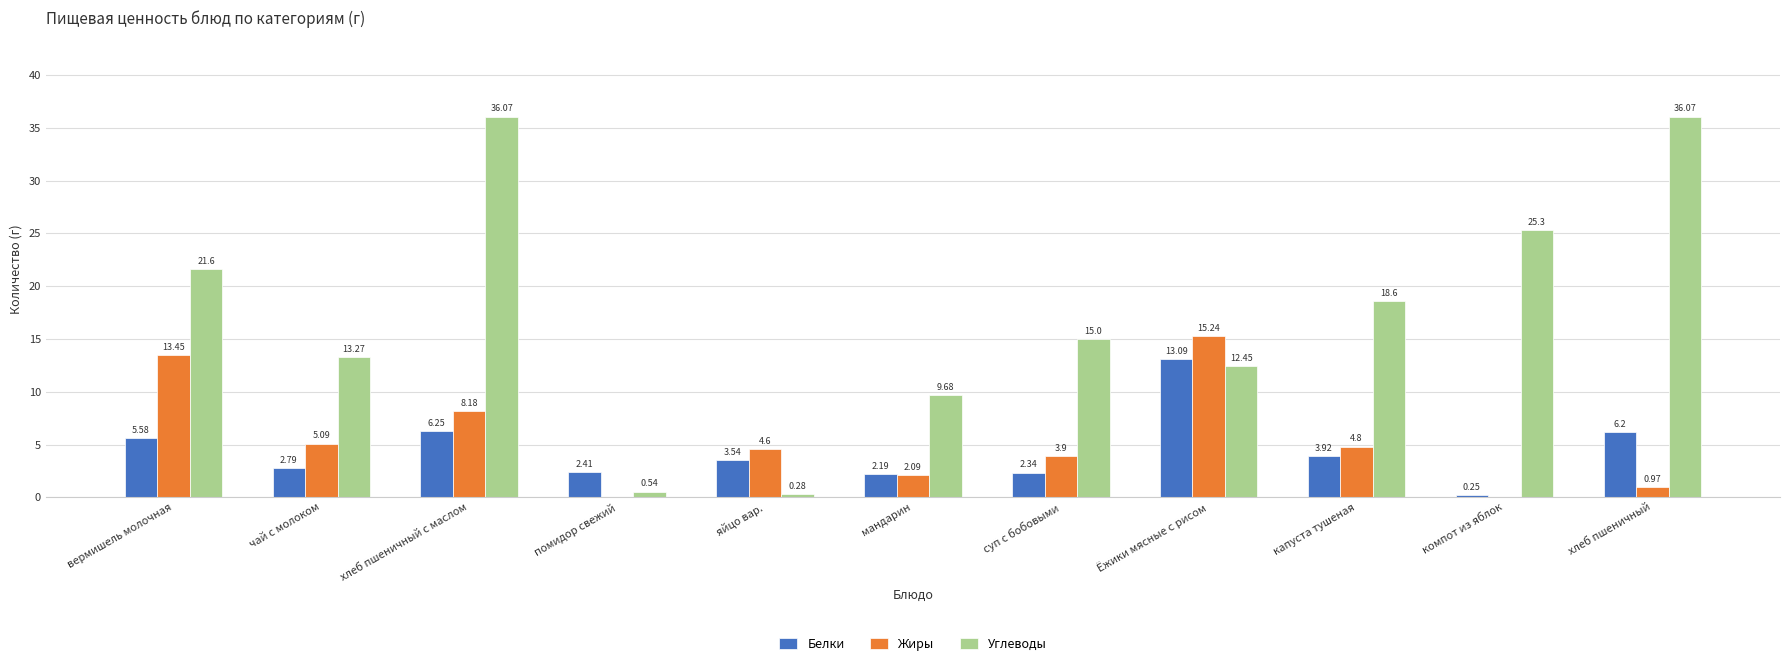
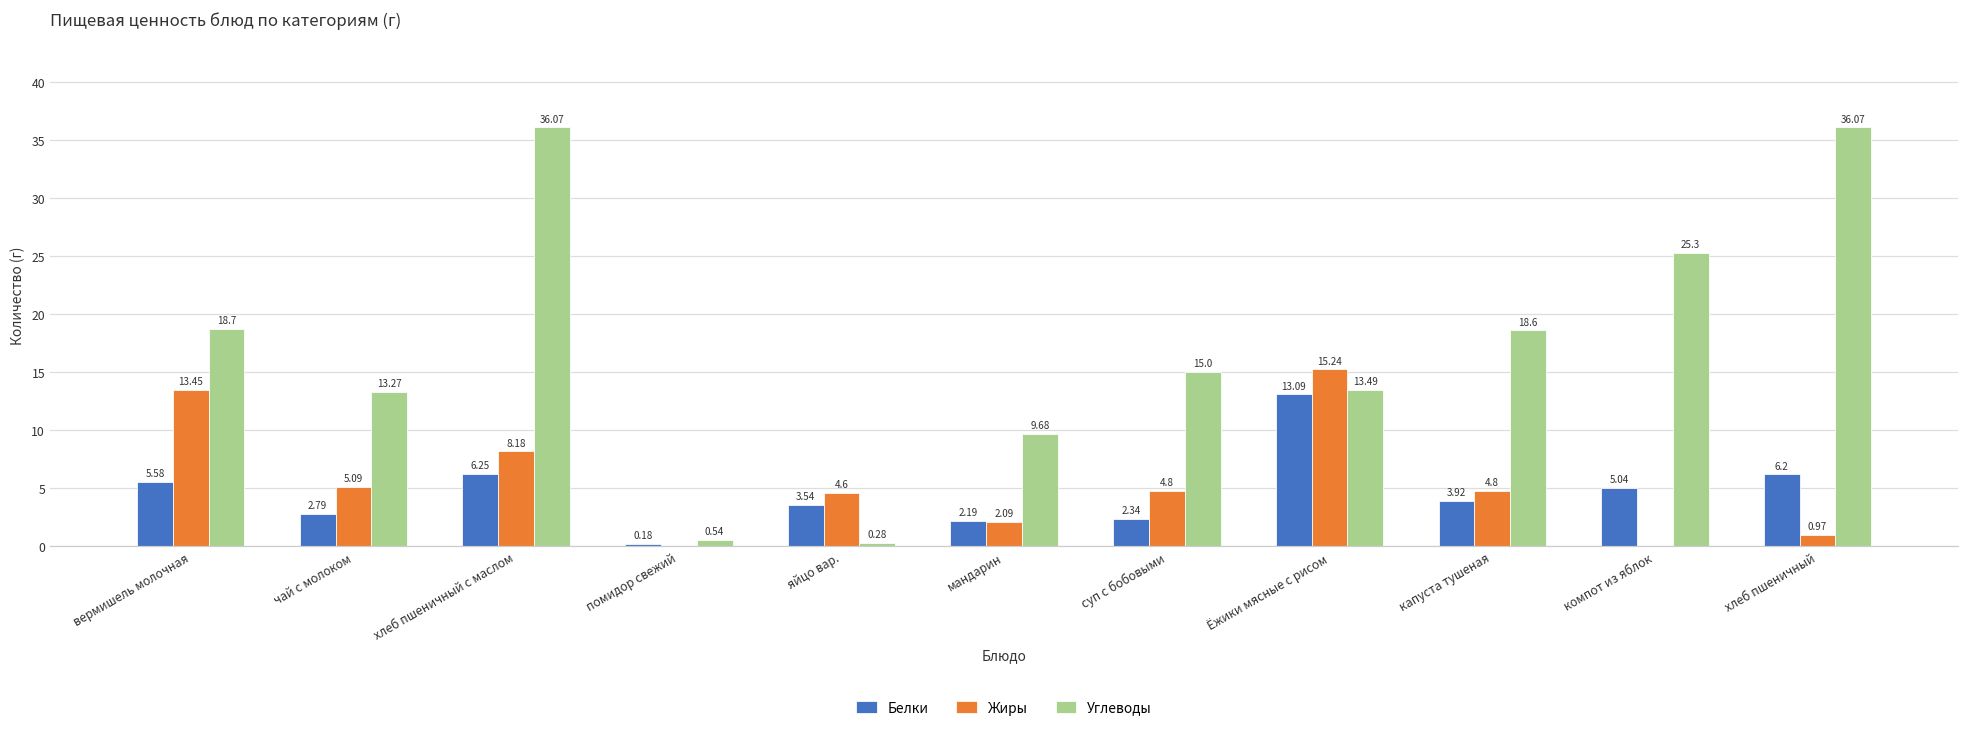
Углеводы, вермишель молочная: 21.6 -> 18.7
Белки, помидор свежий: 2.41 -> 0.18
Жиры, суп с бобовыми: 3.9 -> 4.8
Углеводы, Ёжики мясные с рисом: 12.45 -> 13.49
Белки, компот из яблок: 0.25 -> 5.04
